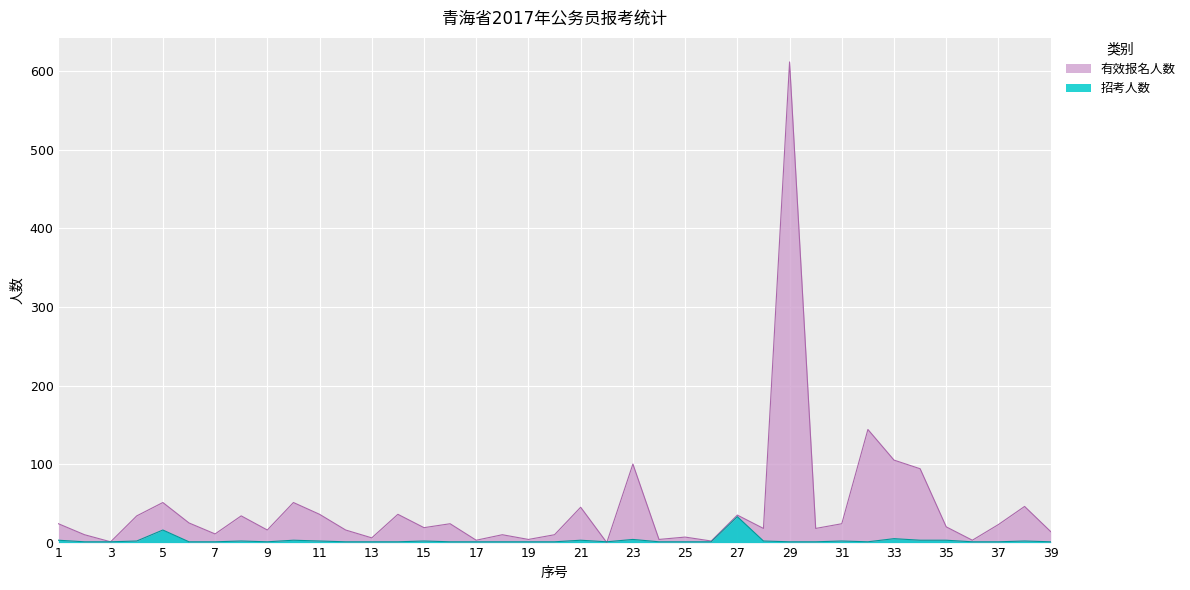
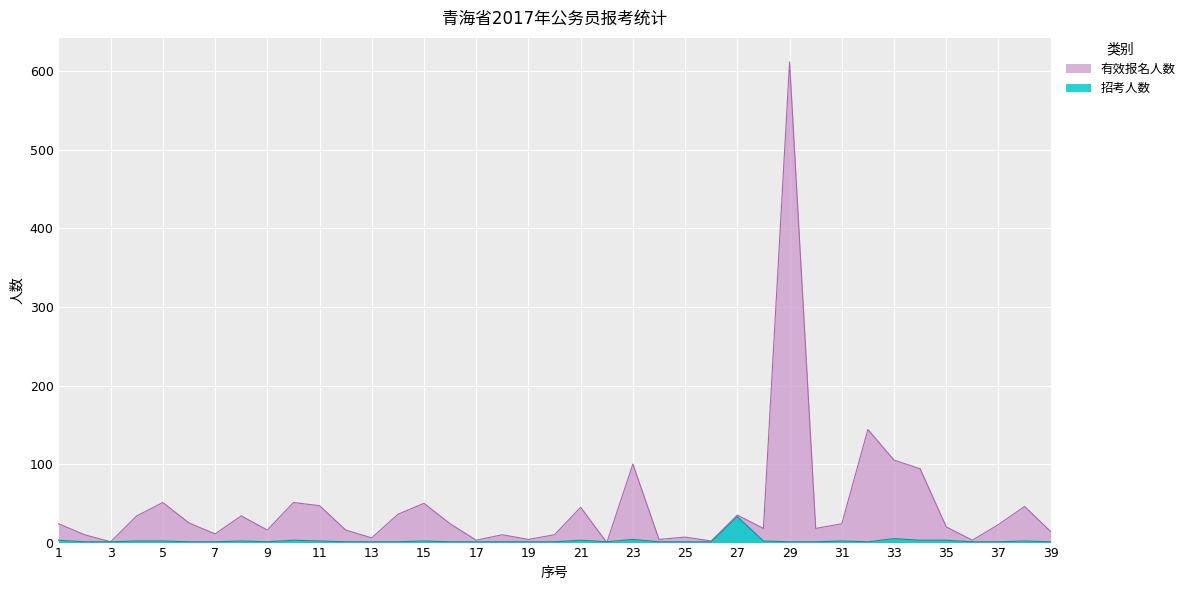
招考人数, 5: 20 -> 0
有效报名人数, 11: 40 -> 50
有效报名人数, 15: 20 -> 50
